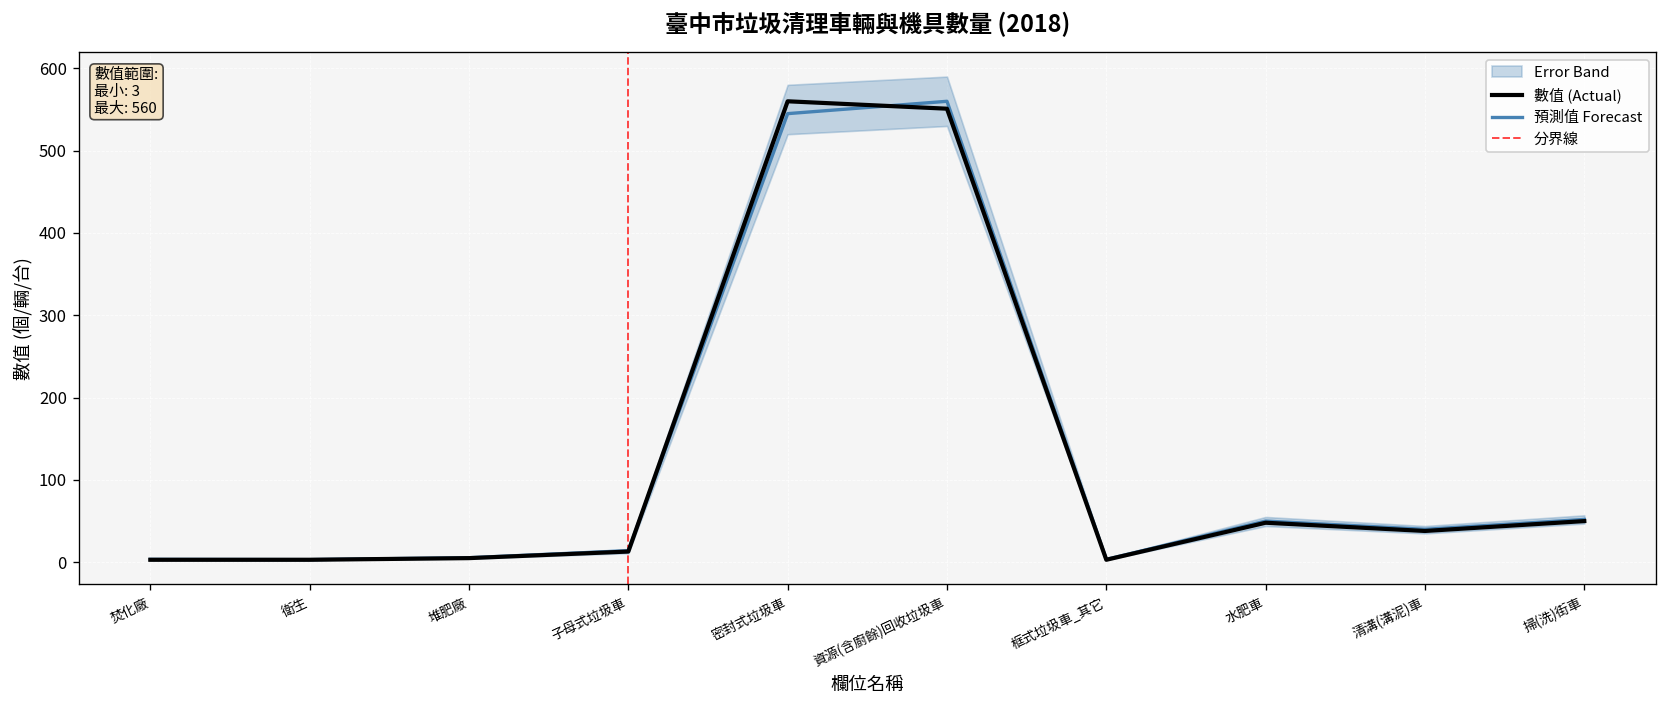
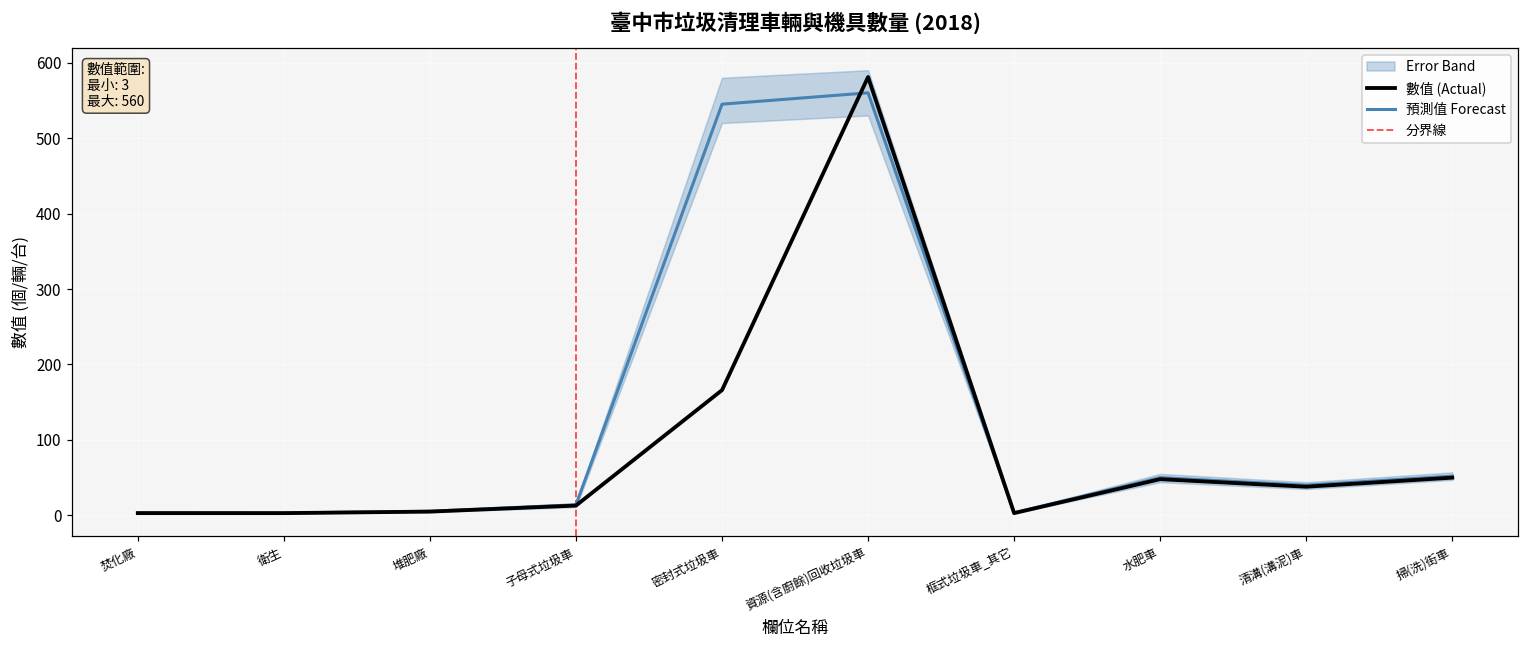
數值 (Actual), 密封式垃圾車: 560 -> 170
數值 (Actual), 資源(含廚餘)回收垃圾車: 550 -> 580
